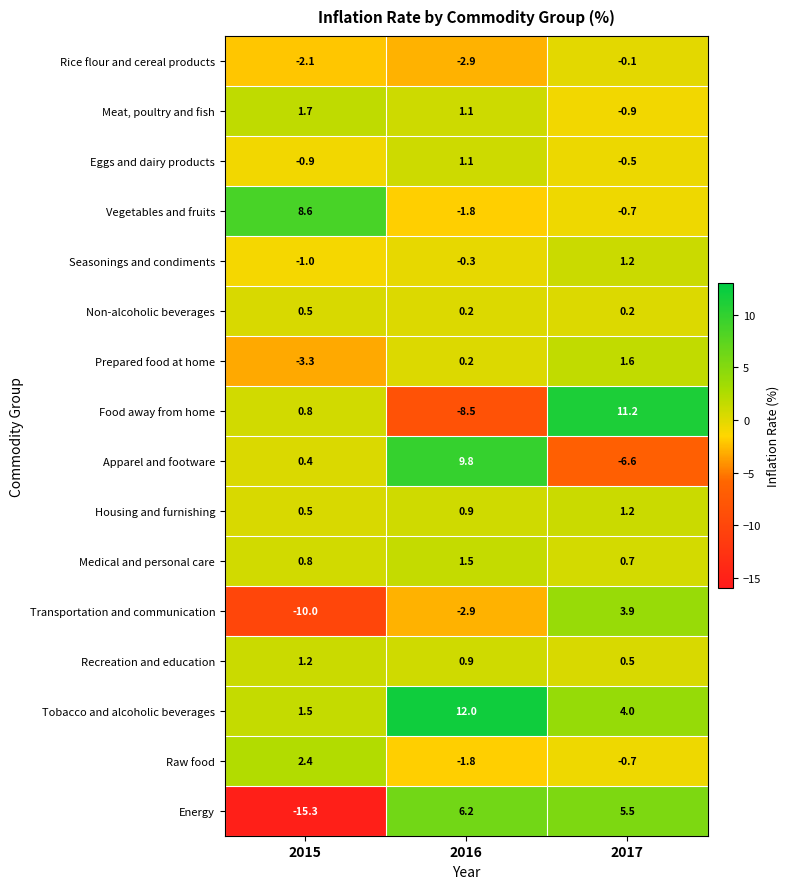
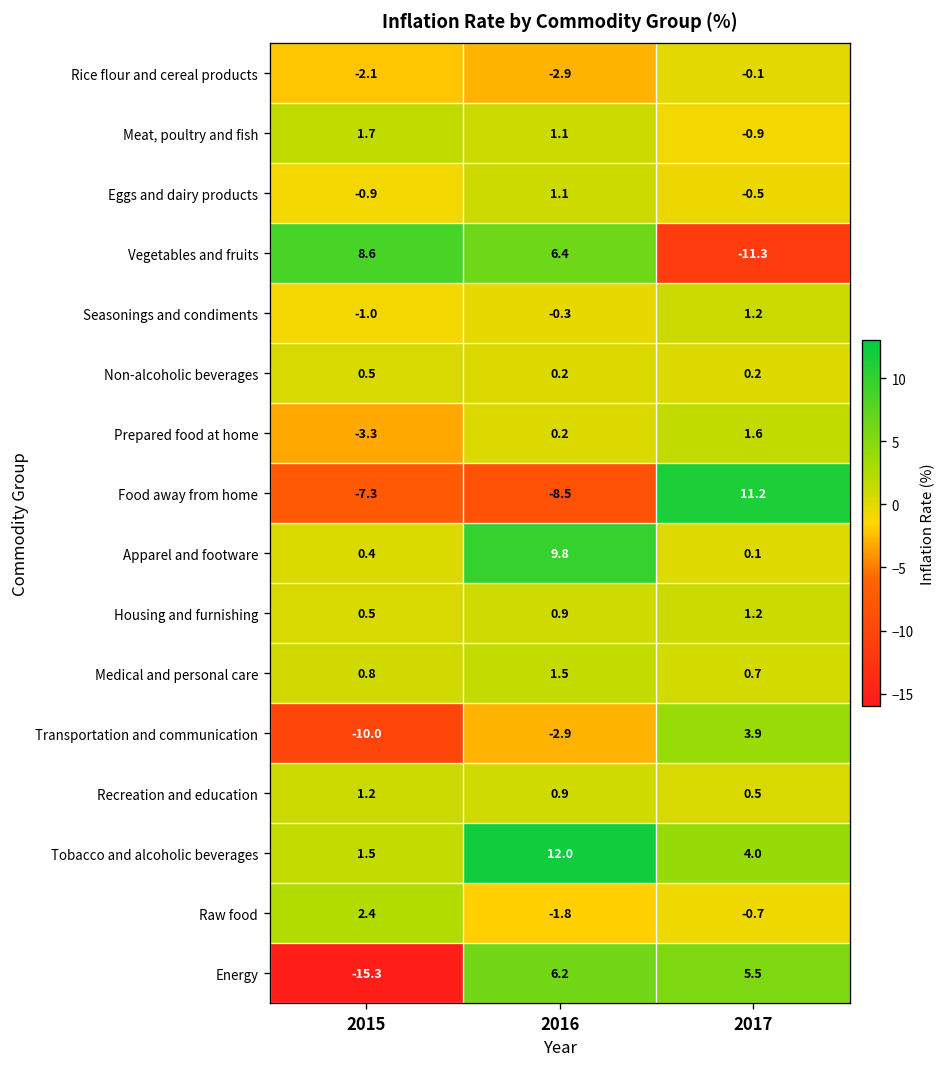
Vegetables and fruits, 2016: -1.8 -> 6.4
Vegetables and fruits, 2017: -0.7 -> -11.3
Food away from home, 2015: 0.8 -> -7.3
Apparel and footware, 2017: -6.6 -> 0.1
